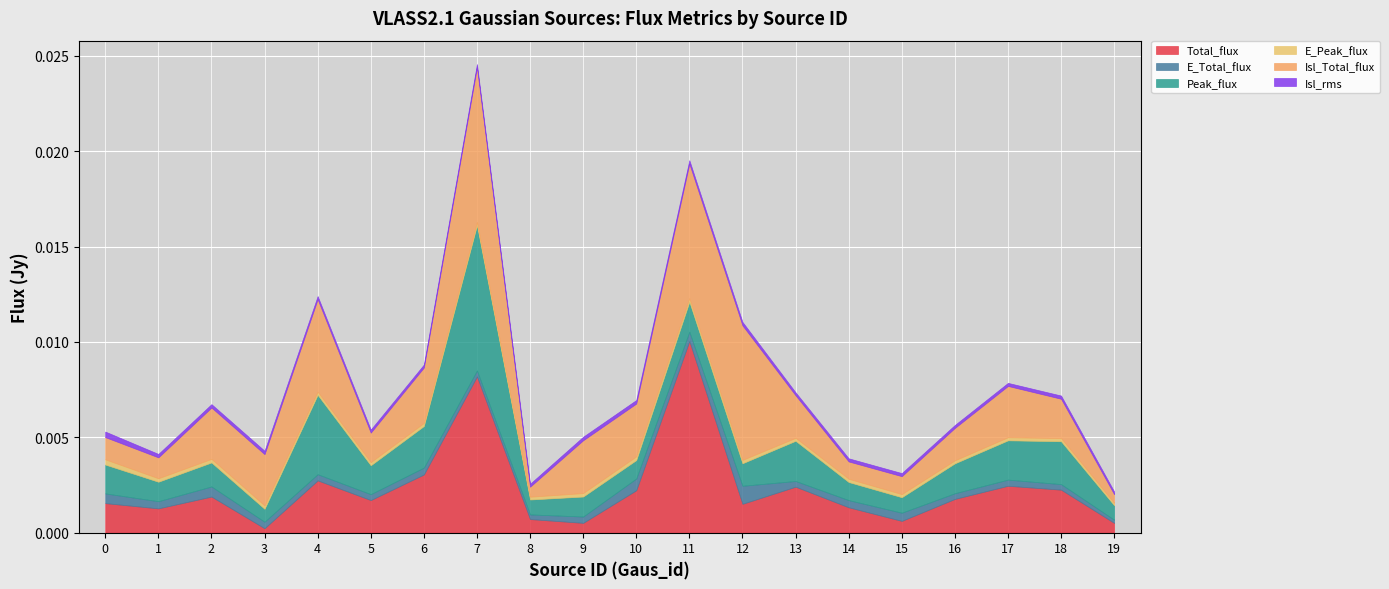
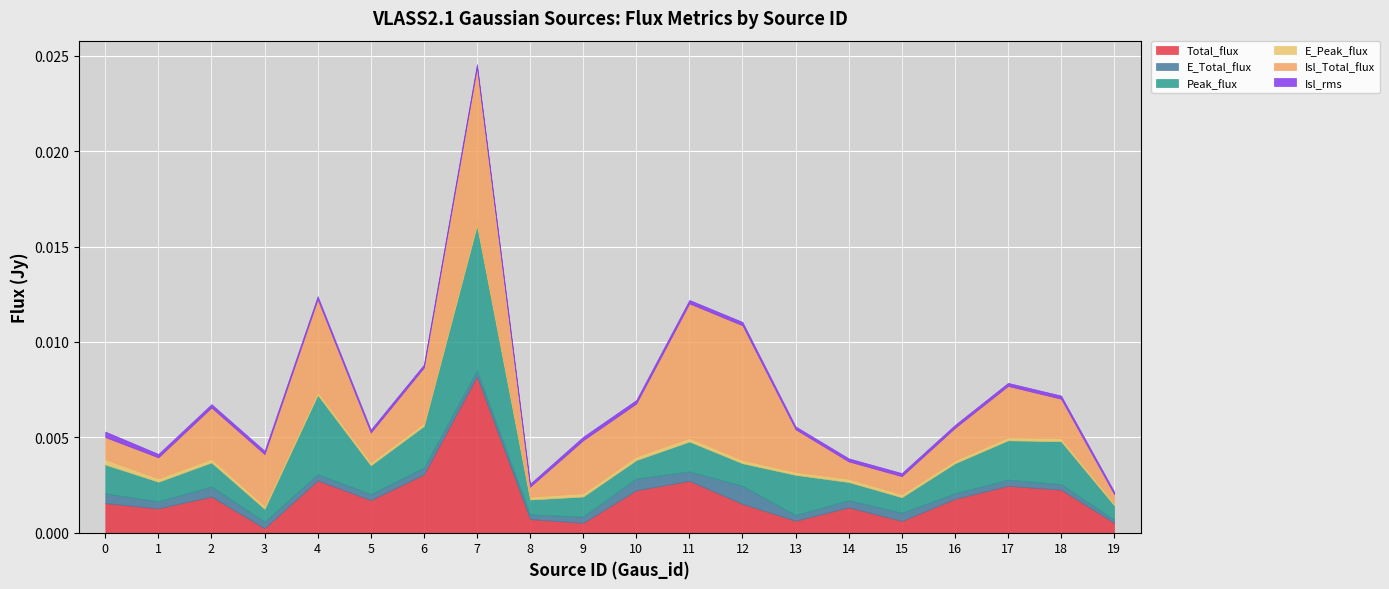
Total_flux, 11: 0.0100 -> 0.0027
Total_flux, 13: 0.0024 -> 0.0006
